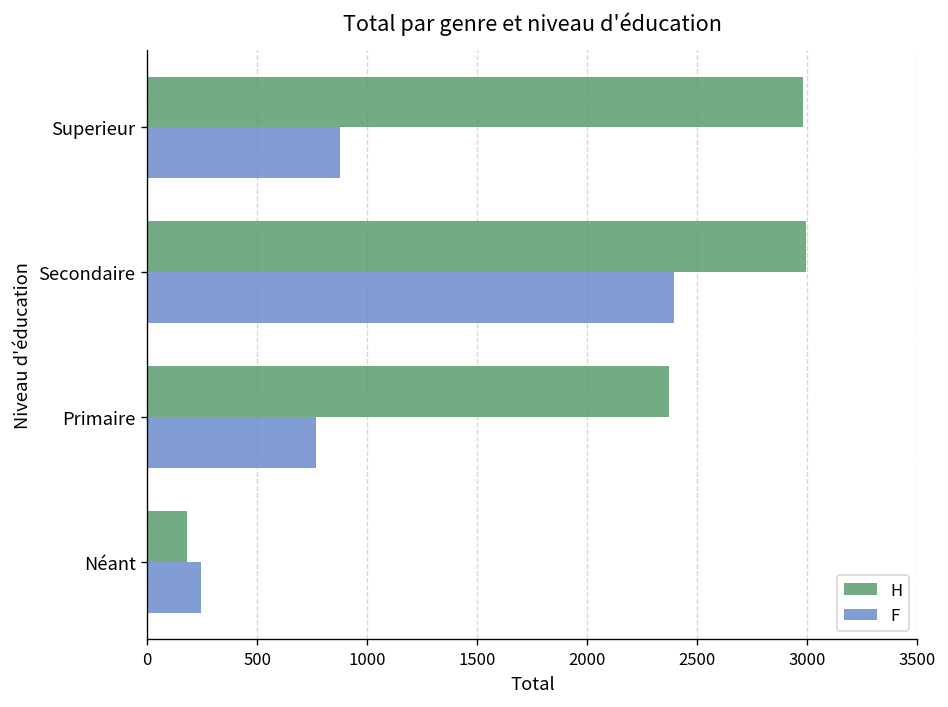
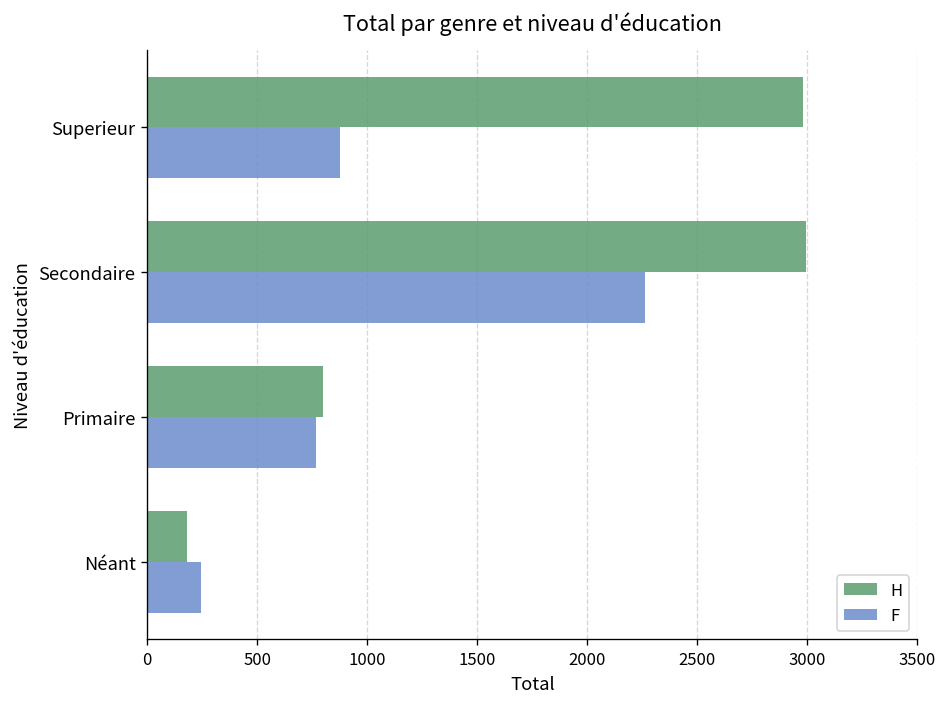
F, Secondaire: 2390 -> 2260
H, Primaire: 2370 -> 800
